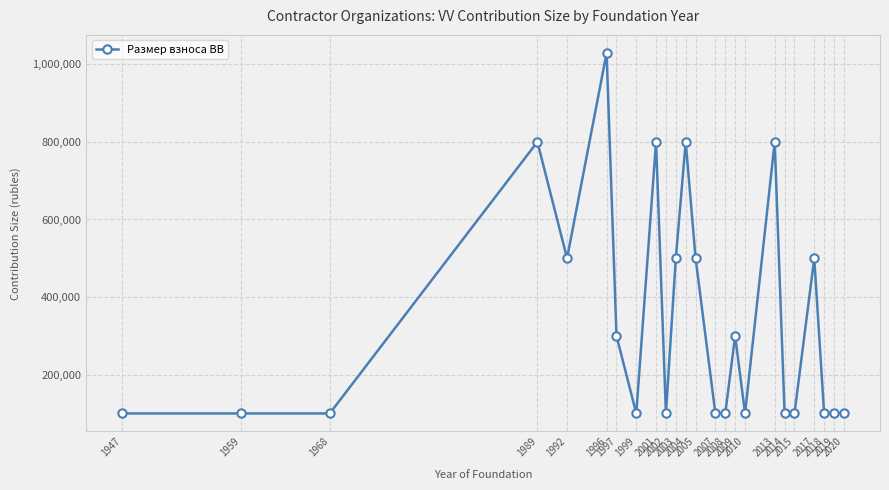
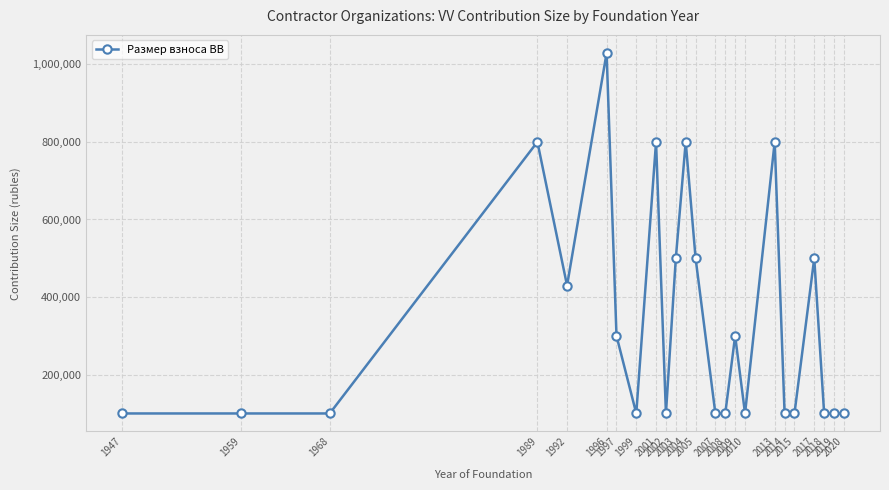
1992: 500,000 -> 430,000
